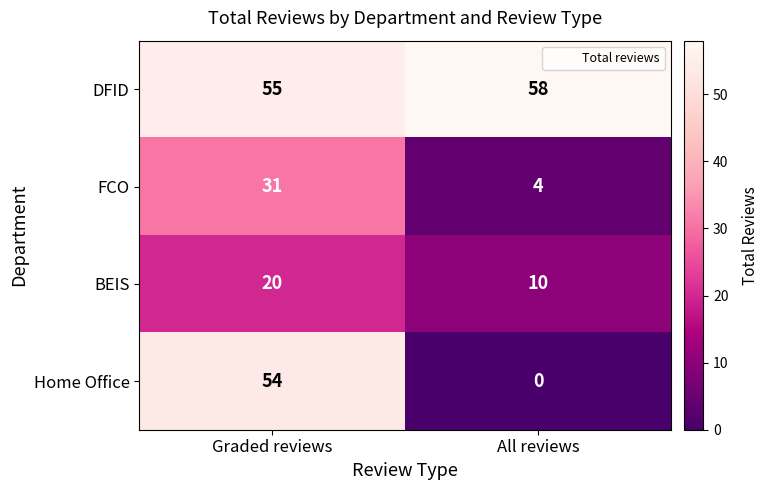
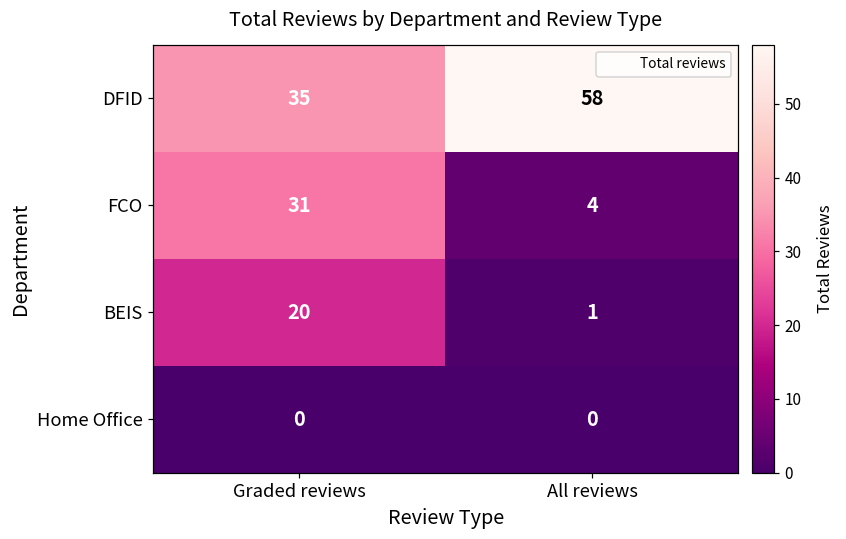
DFID, Graded reviews: 55 -> 35
BEIS, All reviews: 10 -> 1
Home Office, Graded reviews: 54 -> 0
